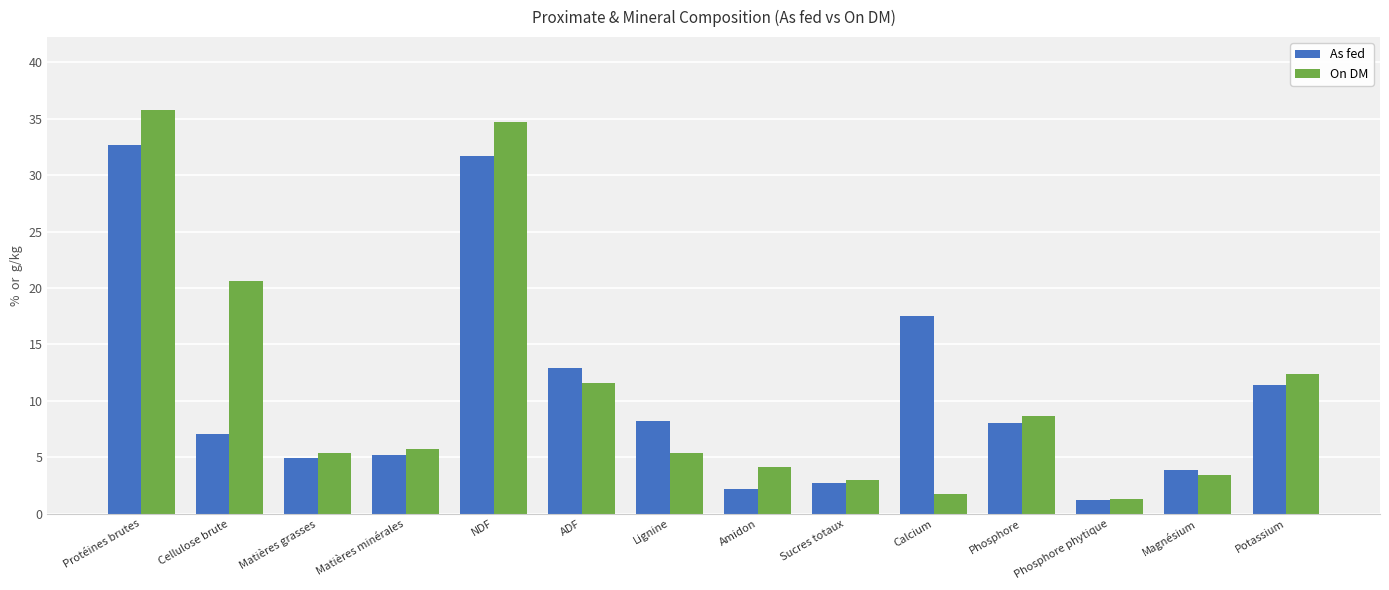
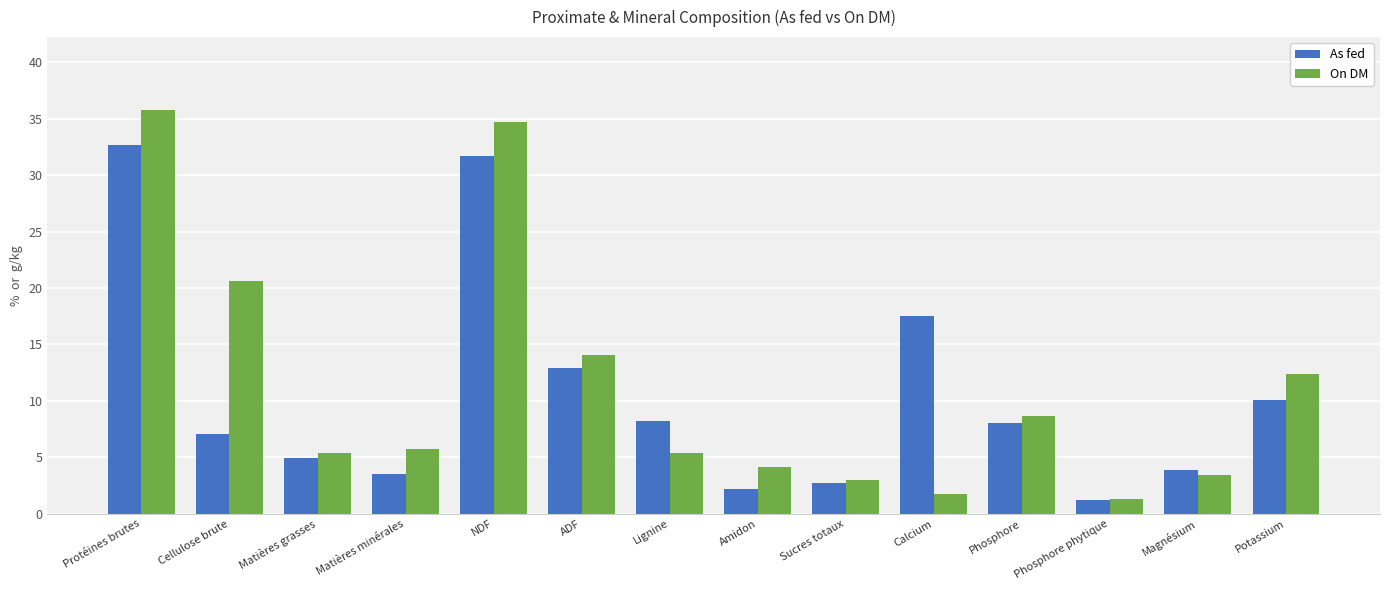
As fed, Matières minérales: 5.2 -> 3.5
On DM, ADF: 11.6 -> 14.1
As fed, Potassium: 11.4 -> 10.1
